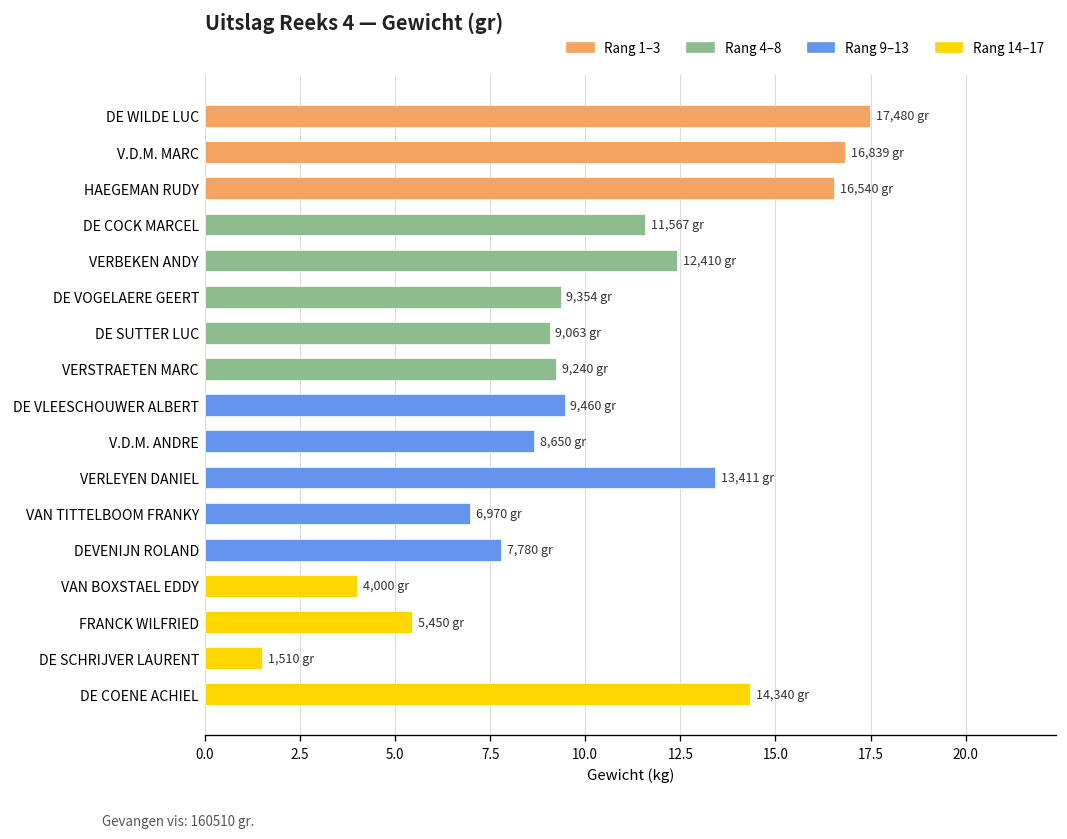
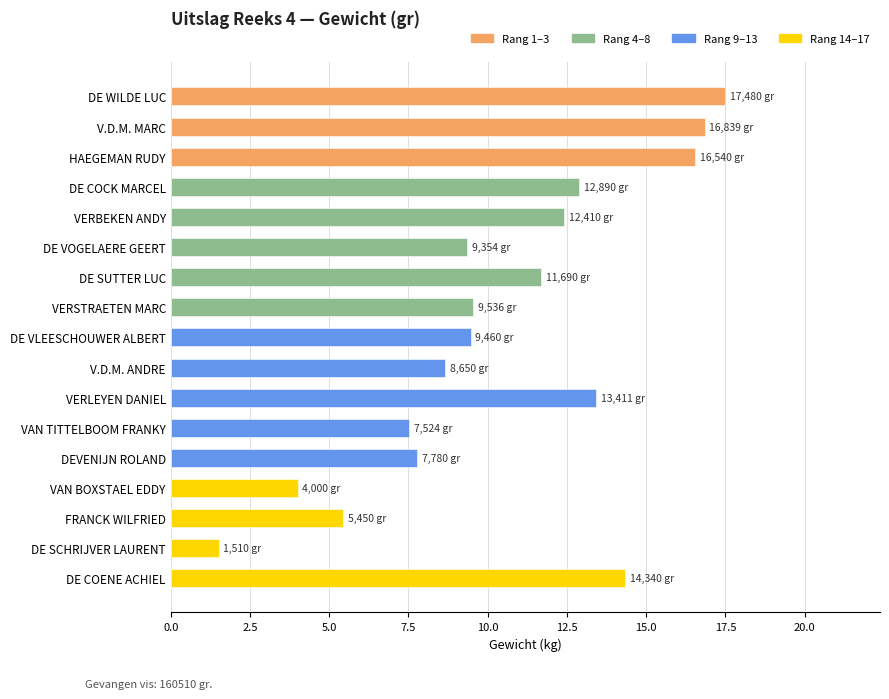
DE COCK MARCEL: 11,567 -> 12,890
DE SUTTER LUC: 9,063 -> 11,690
VERSTRAETEN MARC: 9,240 -> 9,536
VAN TITTELBOOM FRANKY: 6,970 -> 7,524
